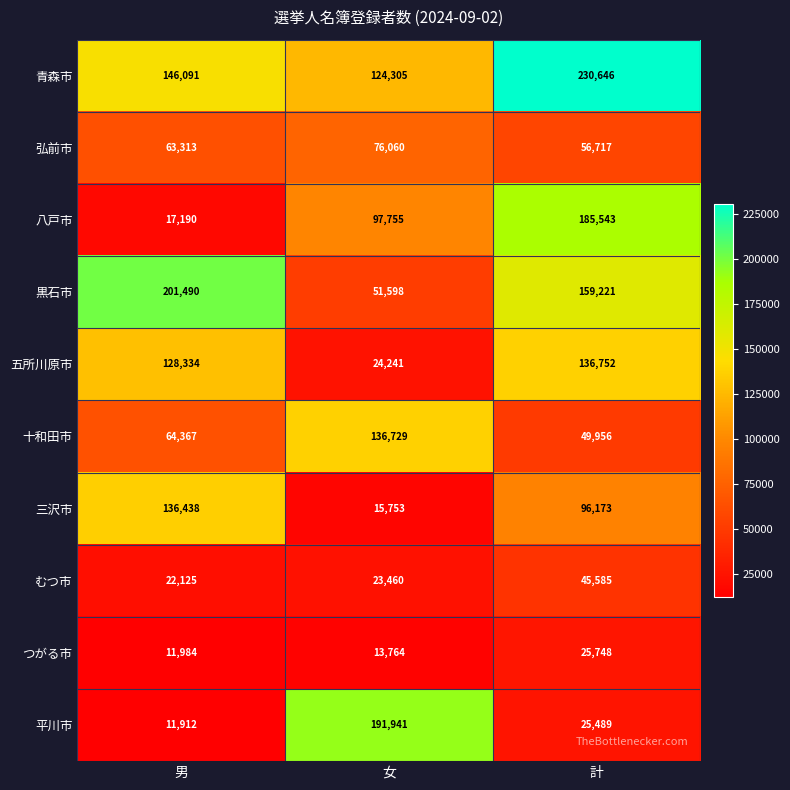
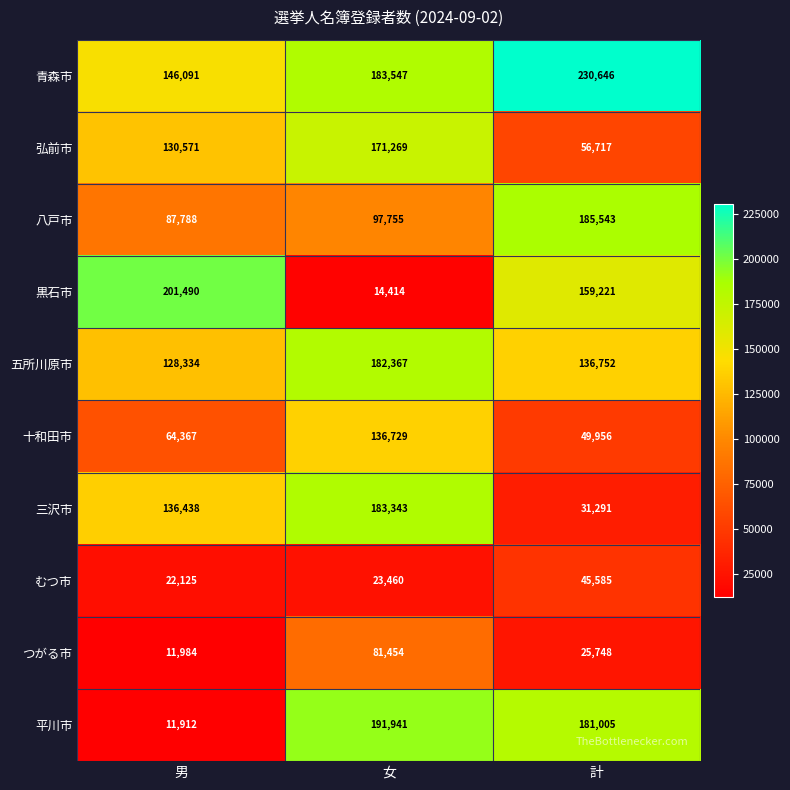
青森市, 女: 124,305 -> 183,547
弘前市, 男: 63,313 -> 130,571
弘前市, 女: 76,060 -> 171,269
八戸市, 男: 17,190 -> 87,788
黒石市, 女: 51,598 -> 14,414
五所川原市, 女: 24,241 -> 182,367
三沢市, 女: 15,753 -> 183,343
三沢市, 計: 96,173 -> 31,291
つがる市, 女: 13,764 -> 81,454
平川市, 計: 25,489 -> 181,005
